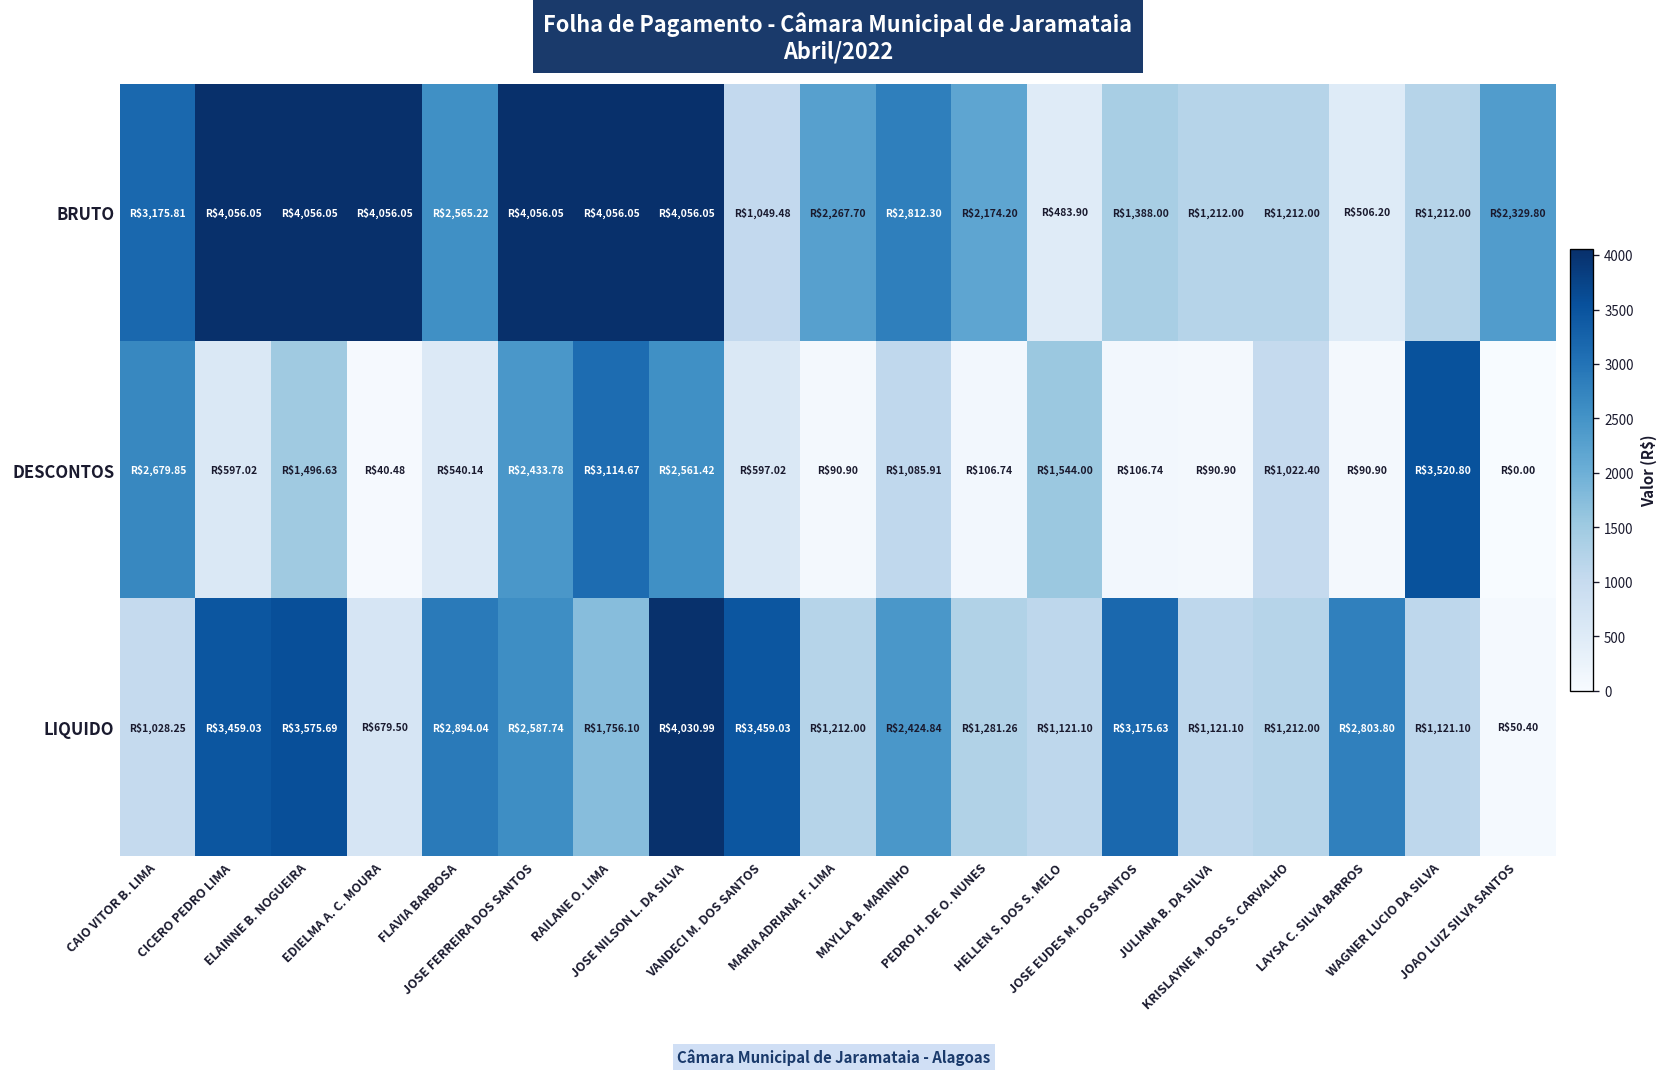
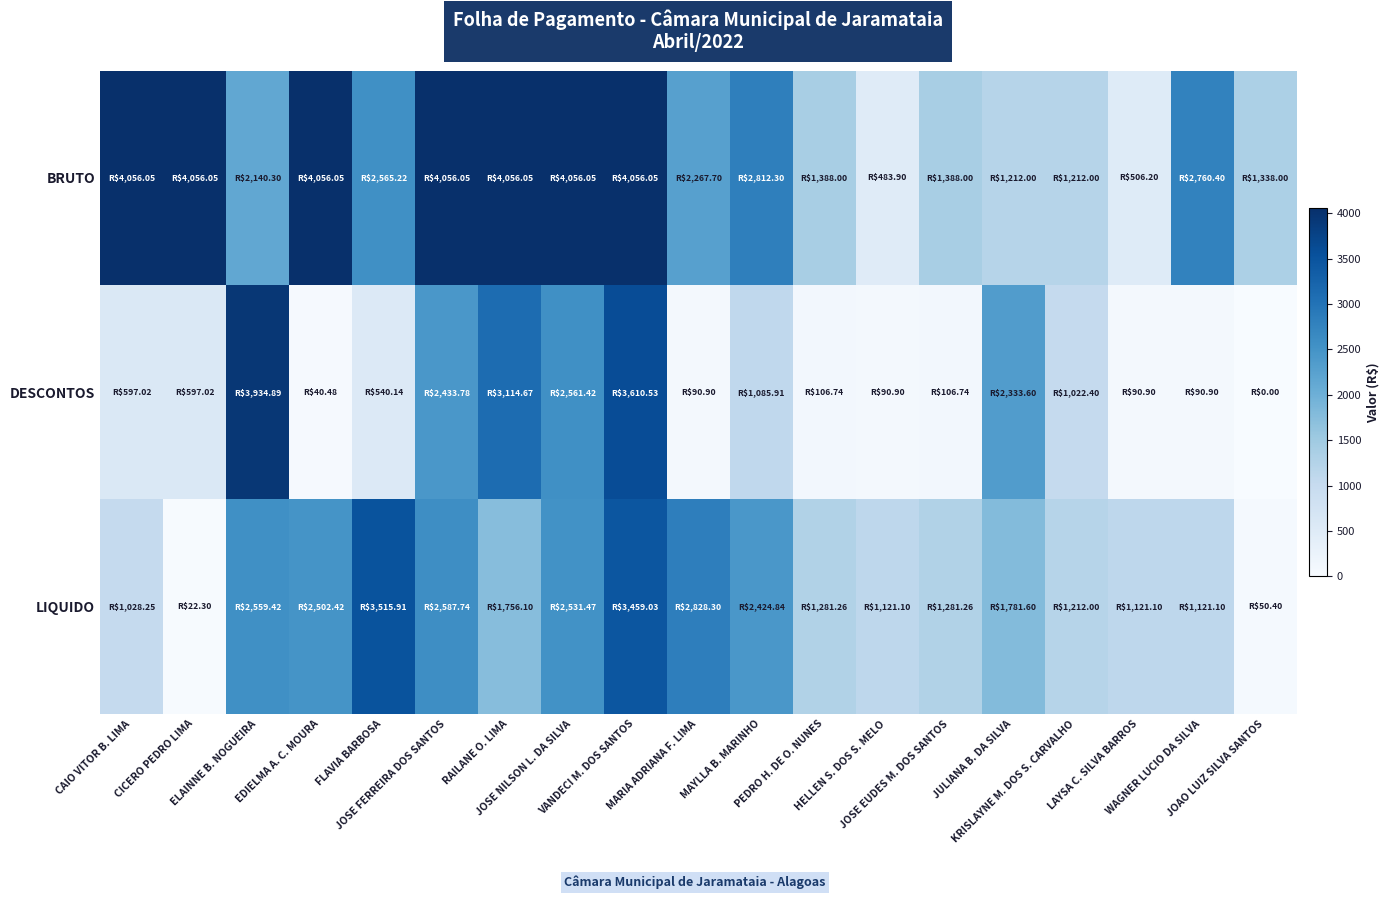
BRUTO, CAIO VITOR B. LIMA: $3,175.81 -> $4,056.05
BRUTO, ELAINNE B. NOGUEIRA: $4,056.05 -> $2,140.30
BRUTO, VANDECI M. DOS SANTOS: $1,049.48 -> $4,056.05
BRUTO, PEDRO H. DE O. NUNES: $2,174.20 -> $1,388.00
BRUTO, WAGNER LUCIO DA SILVA: $1,212.00 -> $2,760.40
BRUTO, JOAO LUIZ SILVA SANTOS: $2,329.80 -> $1,338.00
DESCONTOS, CAIO VITOR B. LIMA: $2,679.85 -> $597.02
DESCONTOS, ELAINNE B. NOGUEIRA: $1,496.63 -> $3,934.89
DESCONTOS, VANDECI M. DOS SANTOS: $597.02 -> $3,610.53
DESCONTOS, HELLEN S. DOS S. MELO: $1,544.00 -> $90.90
DESCONTOS, JULIANA B. DA SILVA: $90.90 -> $2,333.60
DESCONTOS, WAGNER LUCIO DA SILVA: $3,520.80 -> $90.90
LIQUIDO, CICERO PEDRO LIMA: $3,459.03 -> $22.30
LIQUIDO, ELAINNE B. NOGUEIRA: $3,575.69 -> $2,559.42
LIQUIDO, EDIELMA A. C. MOURA: $679.50 -> $2,502.42
LIQUIDO, FLAVIA BARBOSA: $2,894.04 -> $3,515.91
LIQUIDO, JOSE NILSON L. DA SILVA: $4,030.99 -> $2,531.47
LIQUIDO, MARIA ADRIANA F. LIMA: $1,212.00 -> $2,828.30
LIQUIDO, JOSE EUDES M. DOS SANTOS: $3,175.63 -> $1,281.26
LIQUIDO, JULIANA B. DA SILVA: $1,121.10 -> $1,781.60
LIQUIDO, LAYSA C. SILVA BARROS: $2,803.80 -> $1,121.10
